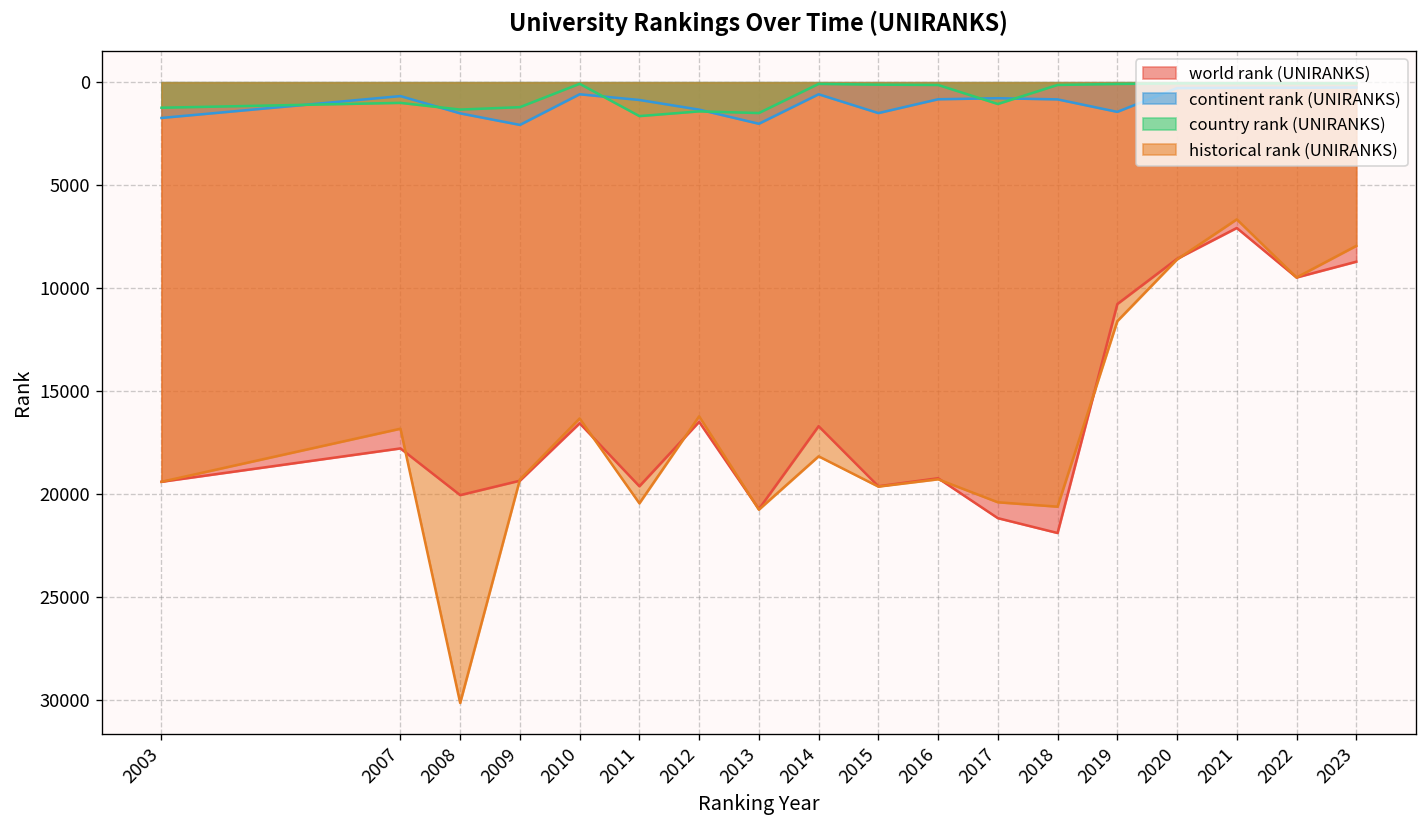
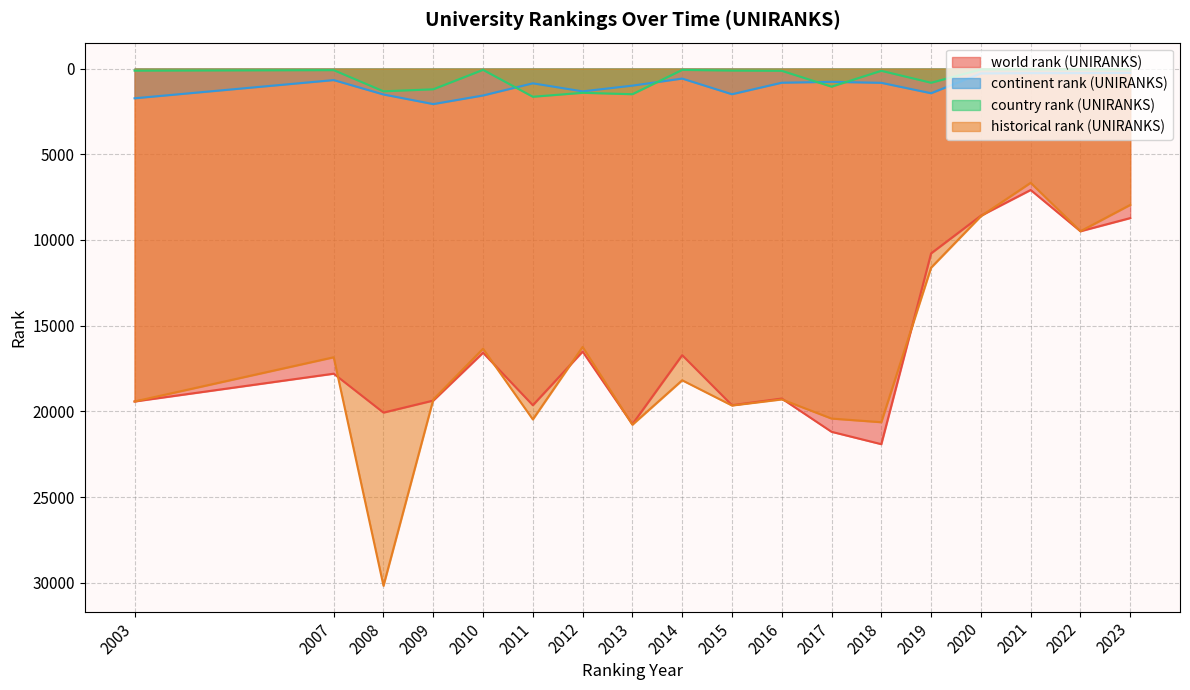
country rank (UNIRANKS), 2003: 1200 -> 100
country rank (UNIRANKS), 2007: 1000 -> 100
continent rank (UNIRANKS), 2010: 600 -> 1600
continent rank (UNIRANKS), 2013: 2000 -> 1000
country rank (UNIRANKS), 2019: 100 -> 800
